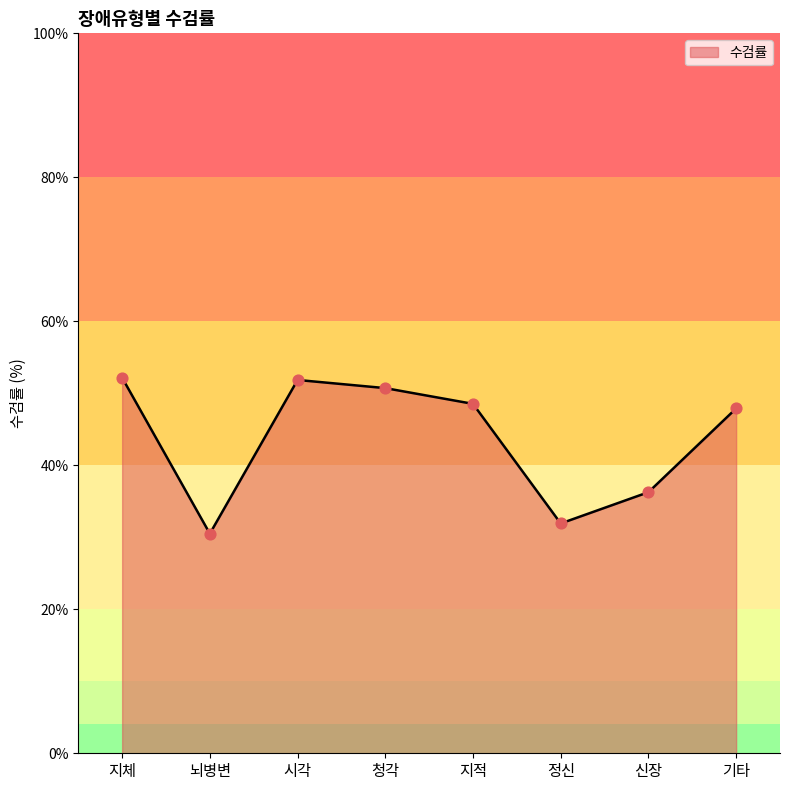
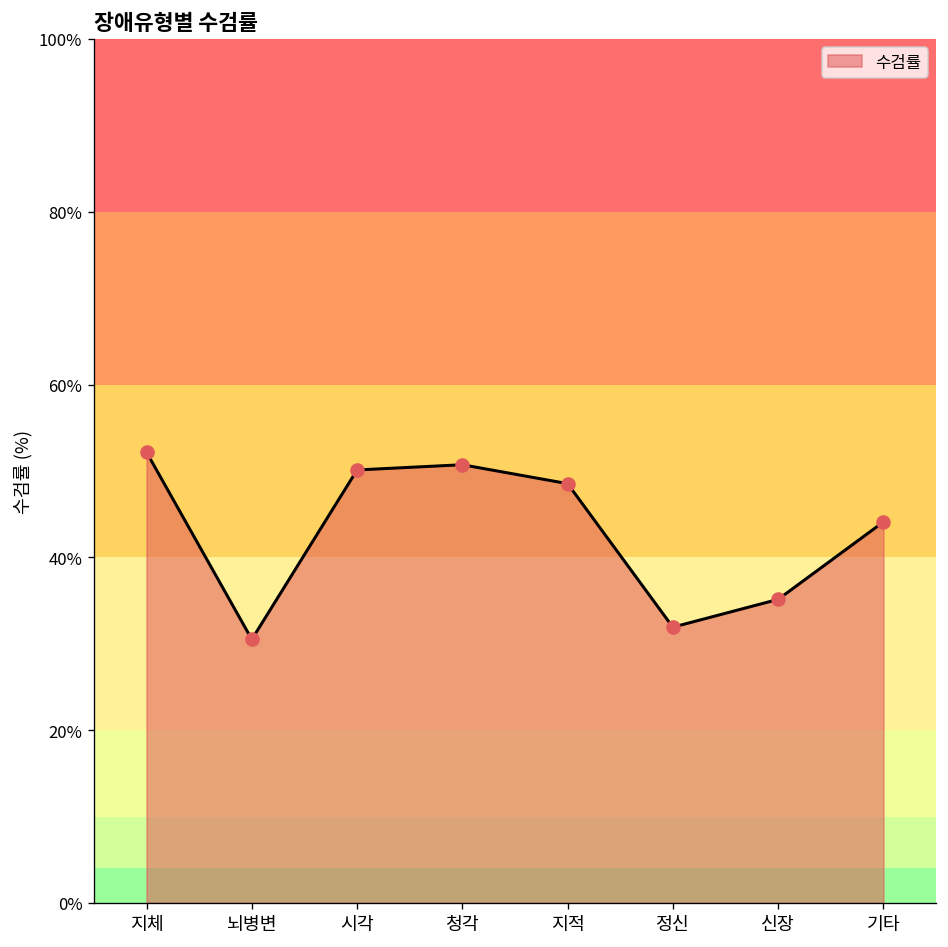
시각: 52% -> 50%
신장: 36% -> 35%
기타: 48% -> 44%
